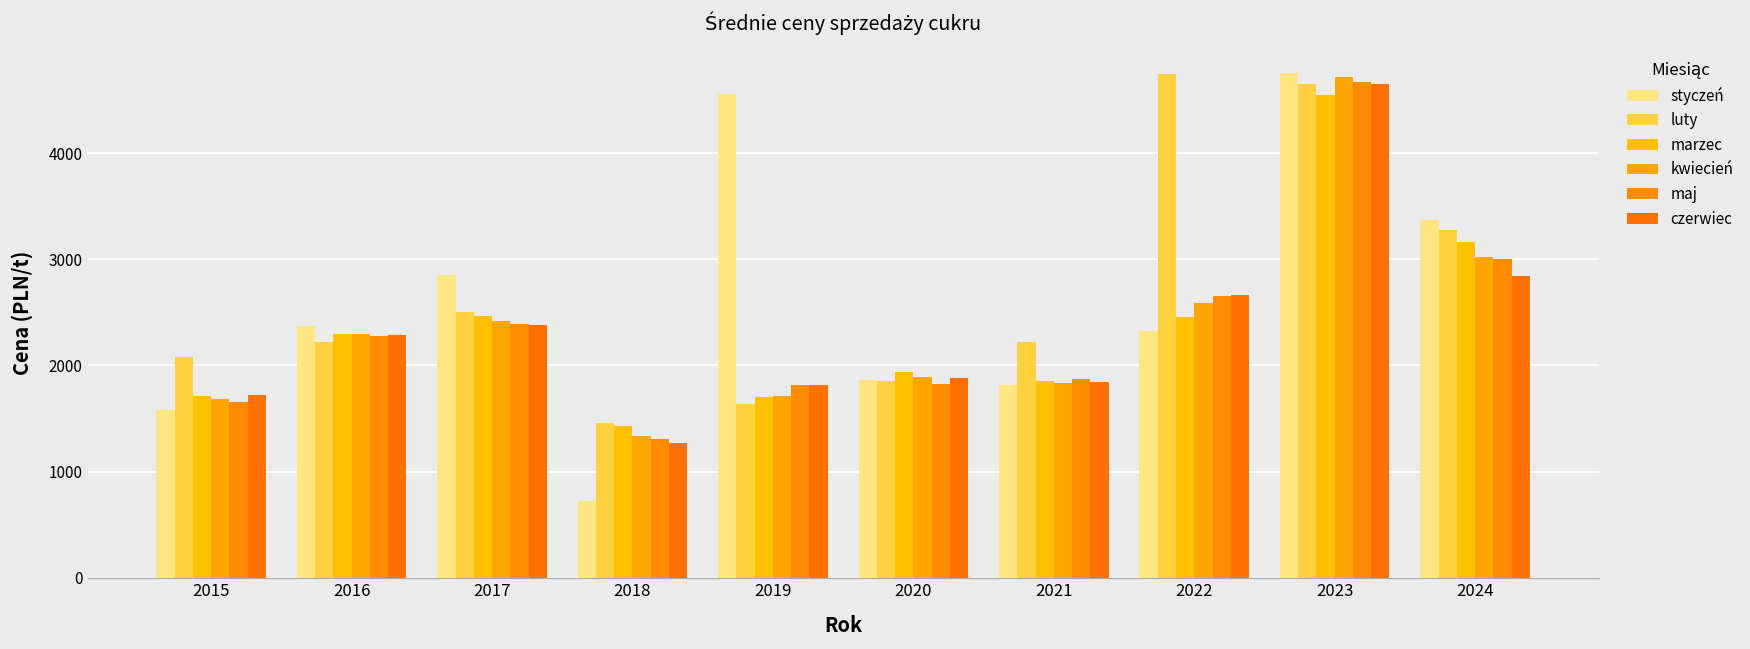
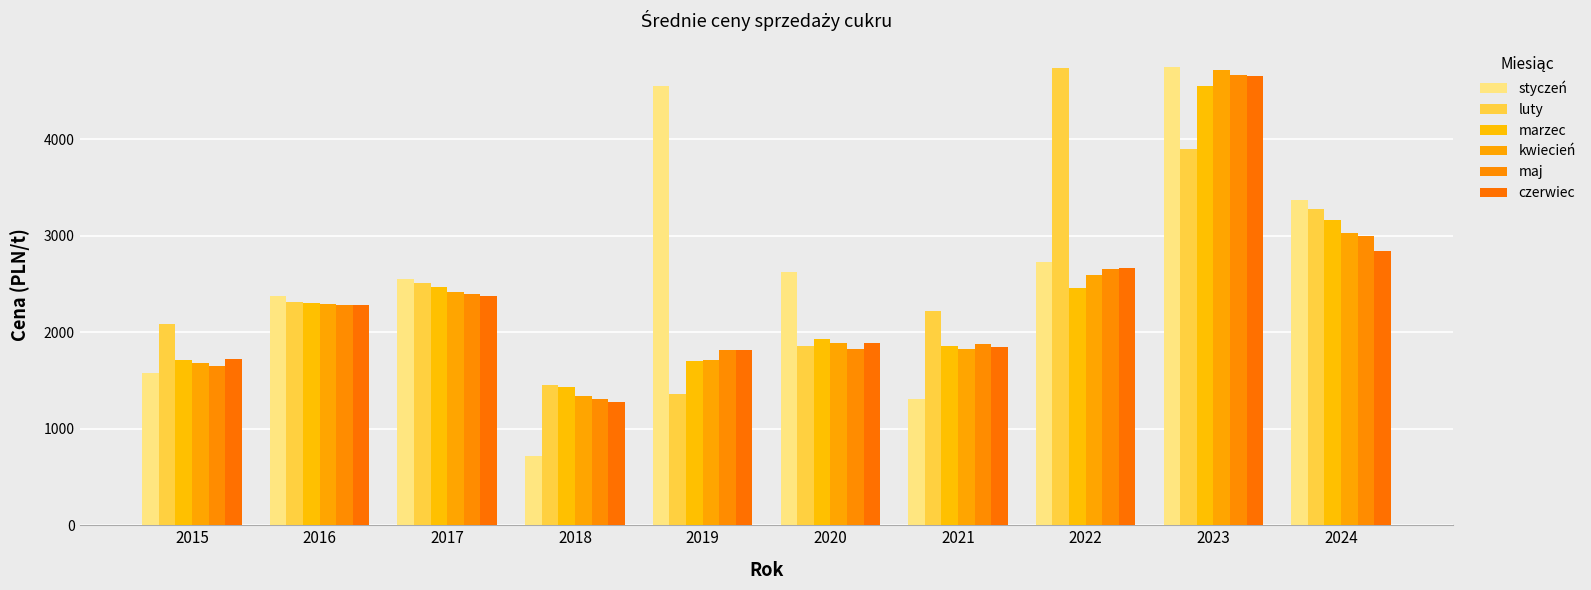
luty, 2016: 2200 -> 2300
styczeń, 2017: 2900 -> 2600
luty, 2019: 1600 -> 1400
styczeń, 2020: 1900 -> 2600
styczeń, 2021: 1800 -> 1300
styczeń, 2022: 2300 -> 2700
luty, 2023: 4700 -> 3900
